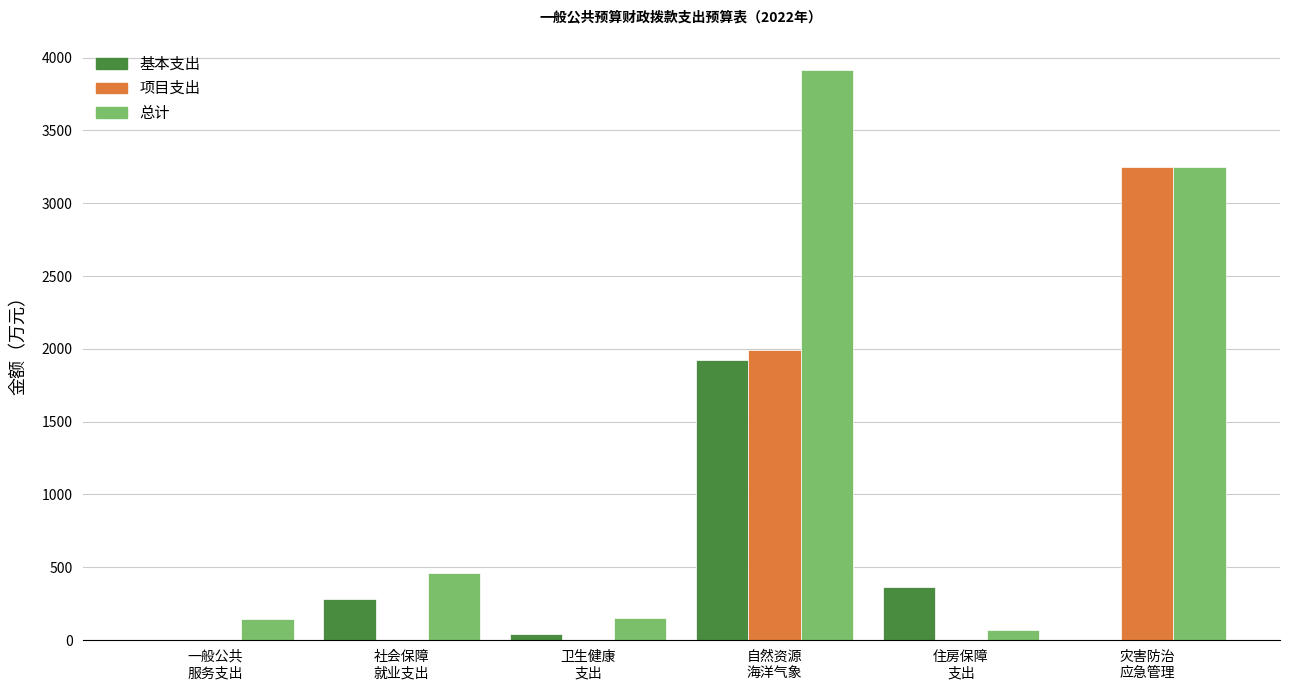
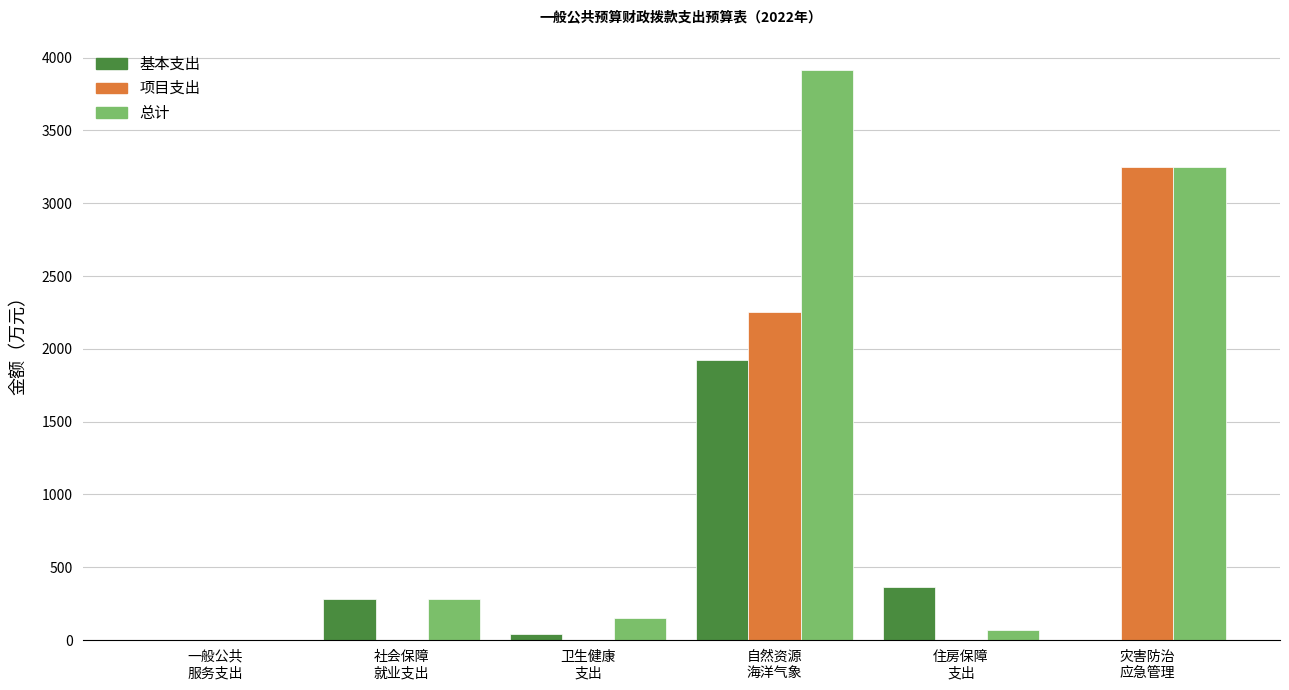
总计, 一般公共 服务支出: 150 -> 0
总计, 社会保障 就业支出: 460 -> 280
项目支出, 自然资源 海洋气象: 1990 -> 2250
